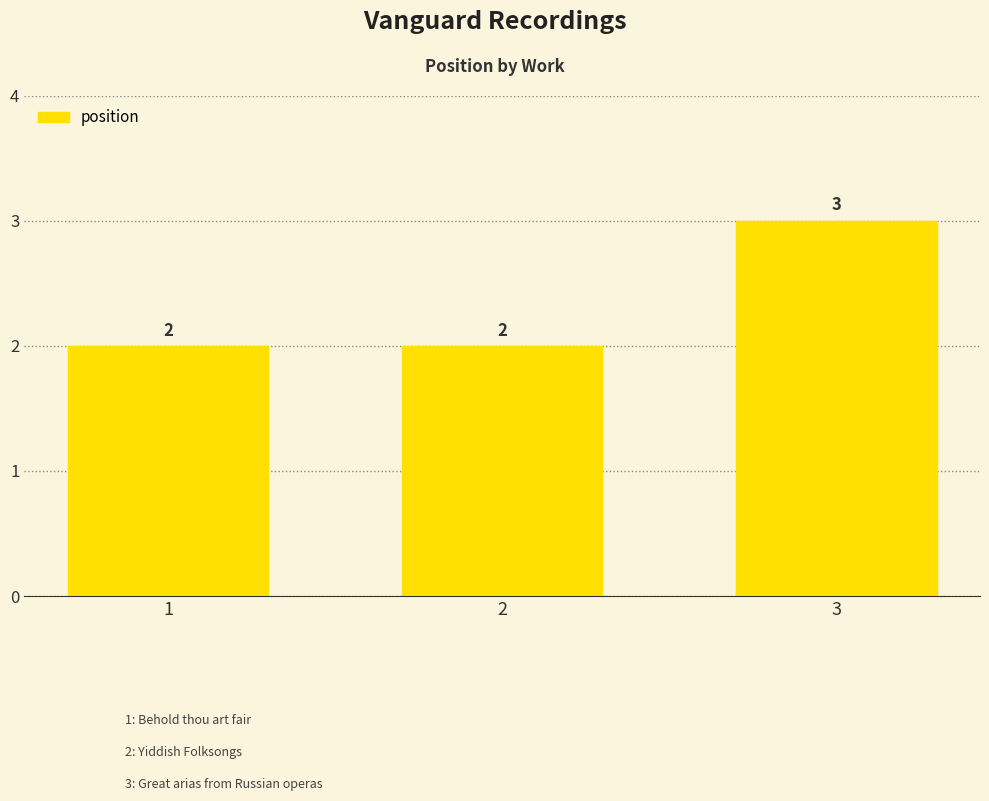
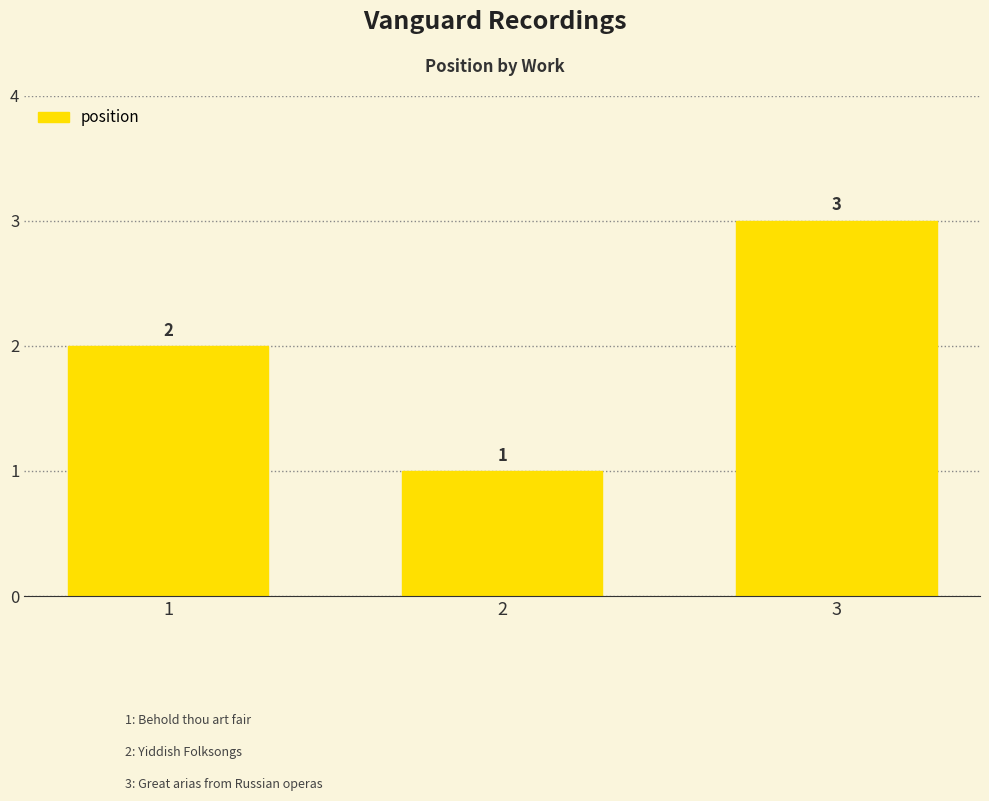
2: 2 -> 1
